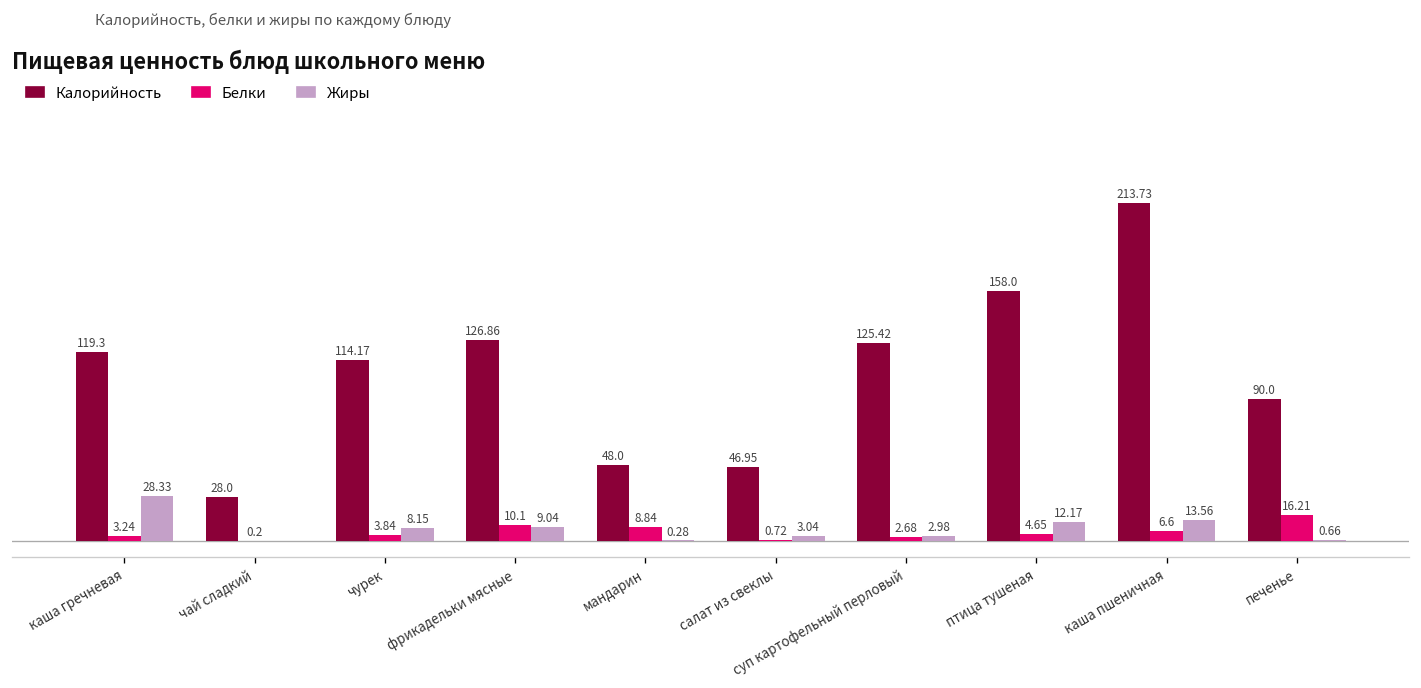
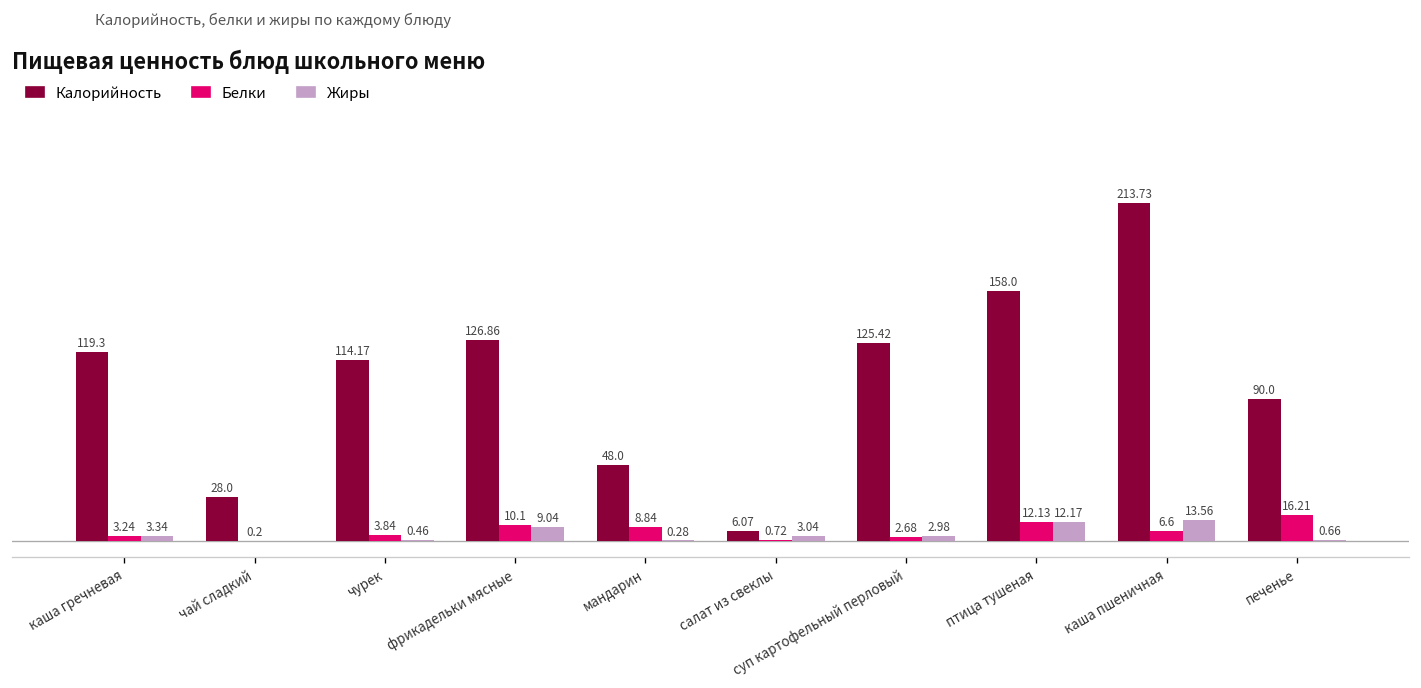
Жиры, каша гречневая: 28.33 -> 3.34
Жиры, чурек: 8.15 -> 0.46
Калорийность, салат из свеклы: 46.95 -> 6.07
Белки, птица тушеная: 4.65 -> 12.13
